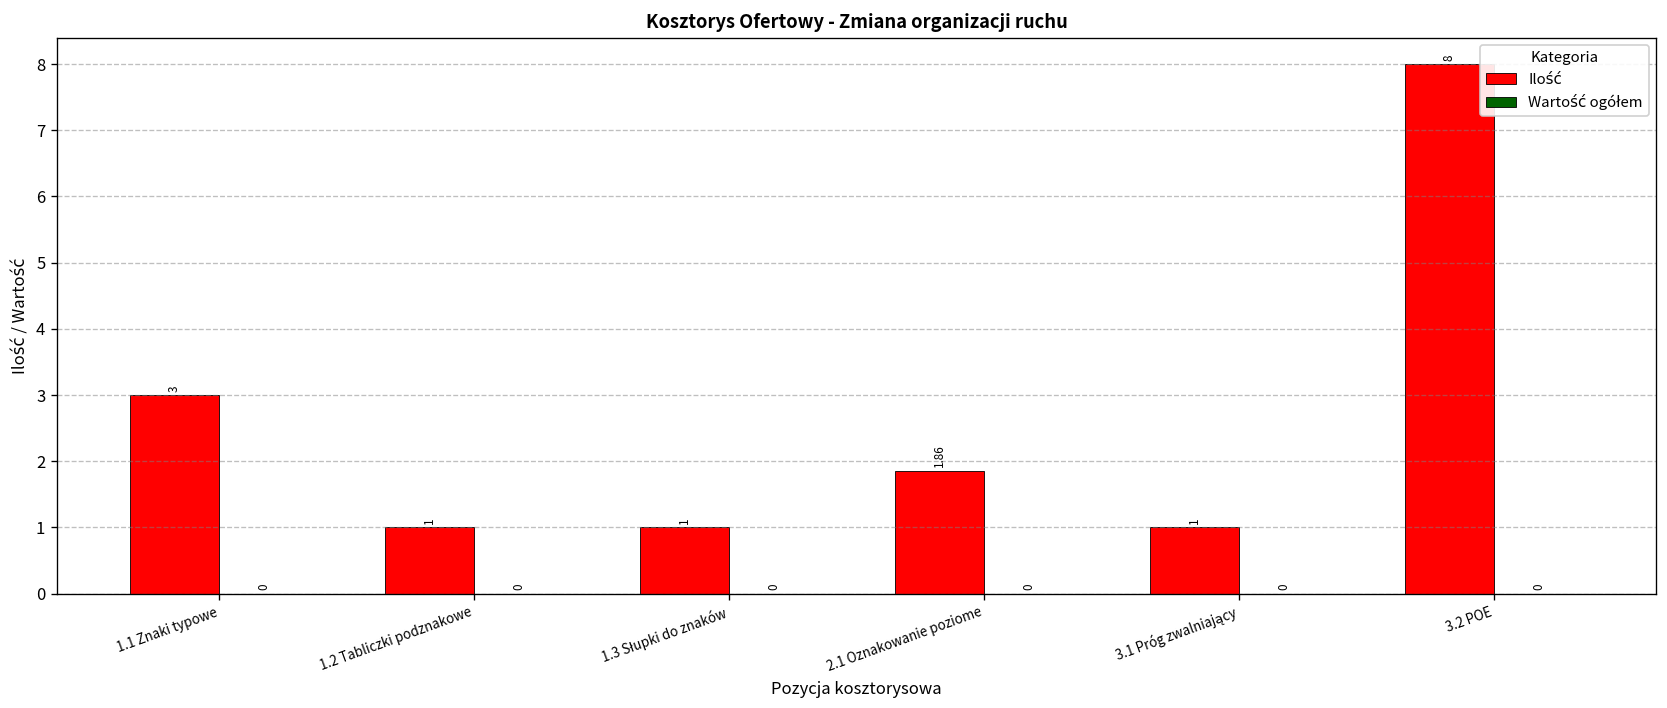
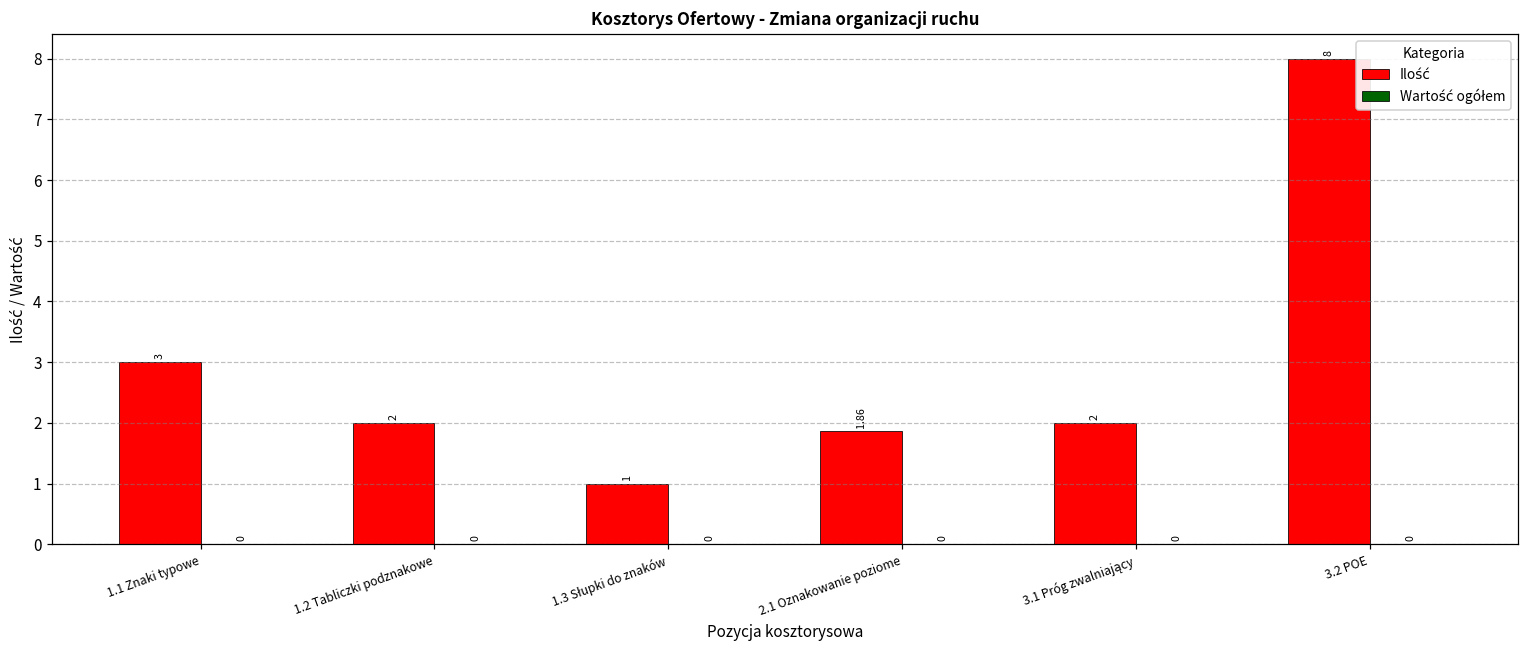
Ilość, 1.2 Tabliczki podznakowe: 1 -> 2
Ilość, 3.1 Próg zwalniający: 1 -> 2
